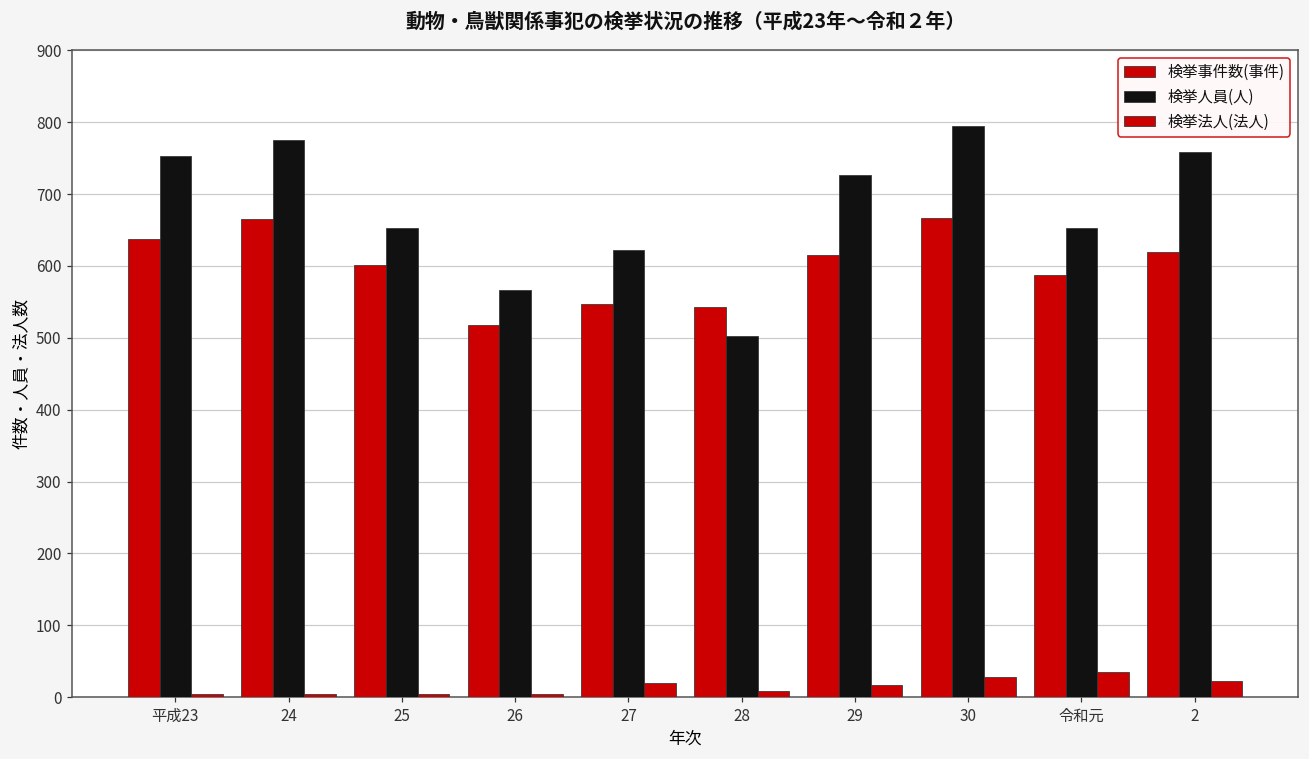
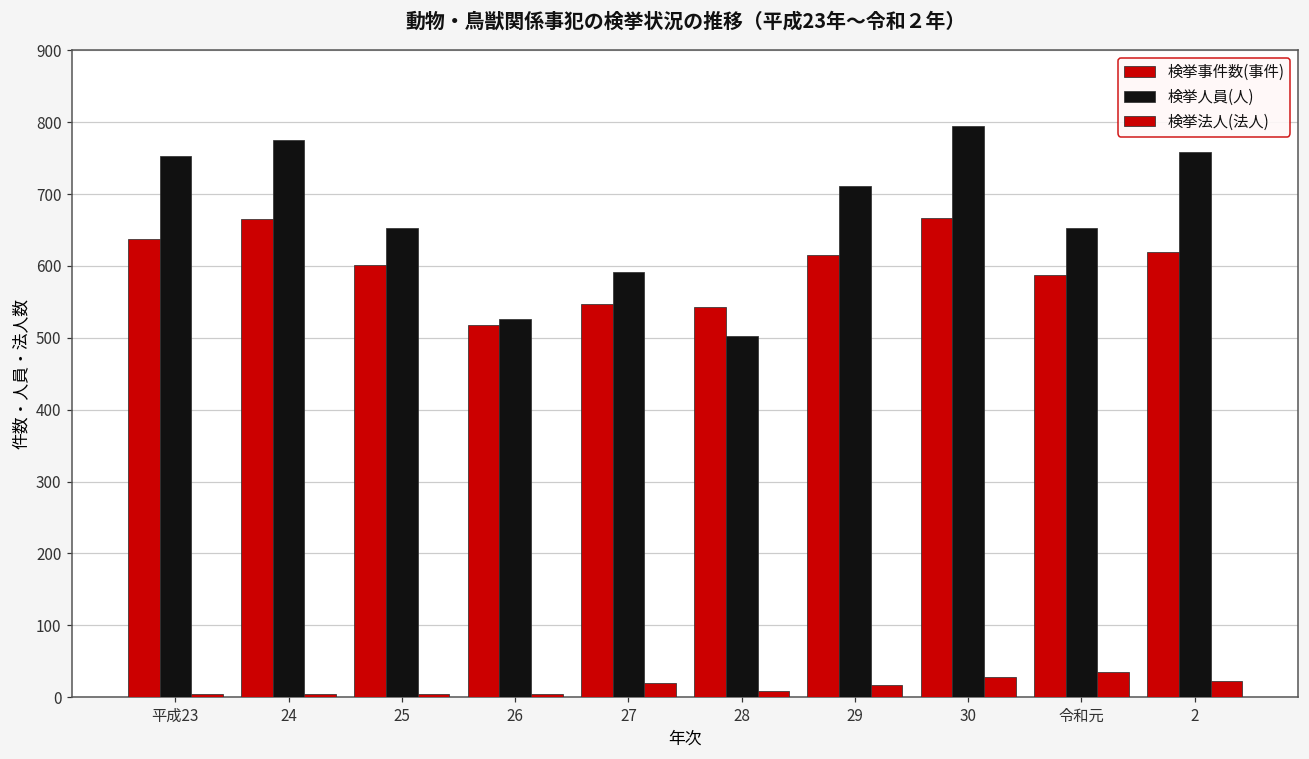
検挙人員(人), 26: 570 -> 530
検挙人員(人), 27: 620 -> 590
検挙人員(人), 29: 730 -> 710
